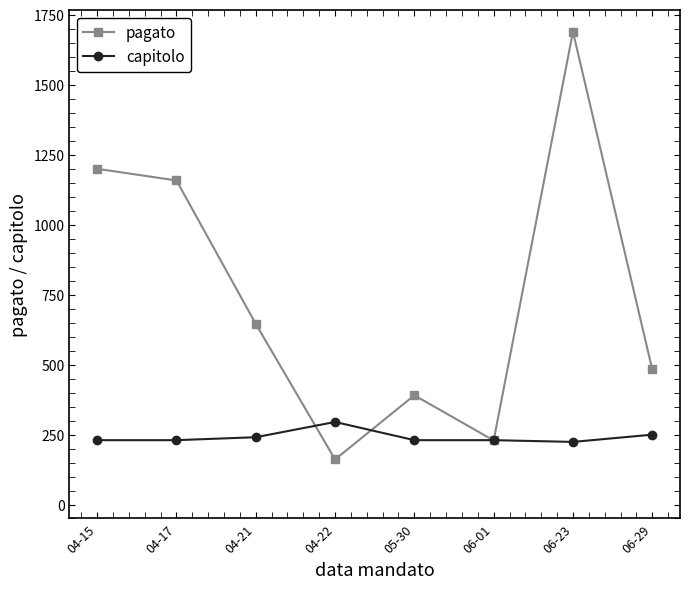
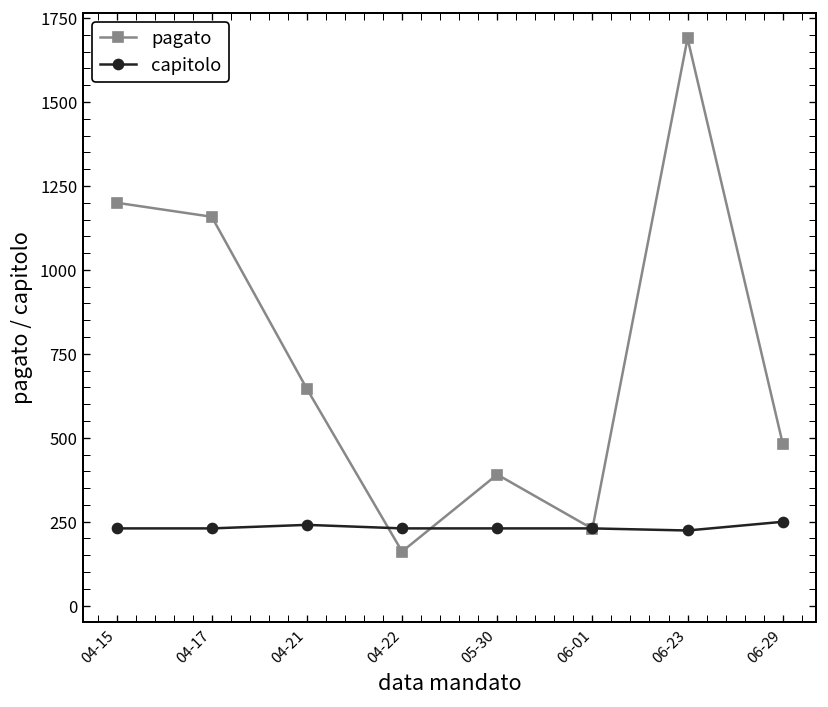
capitolo, 04-22: 300 -> 230
